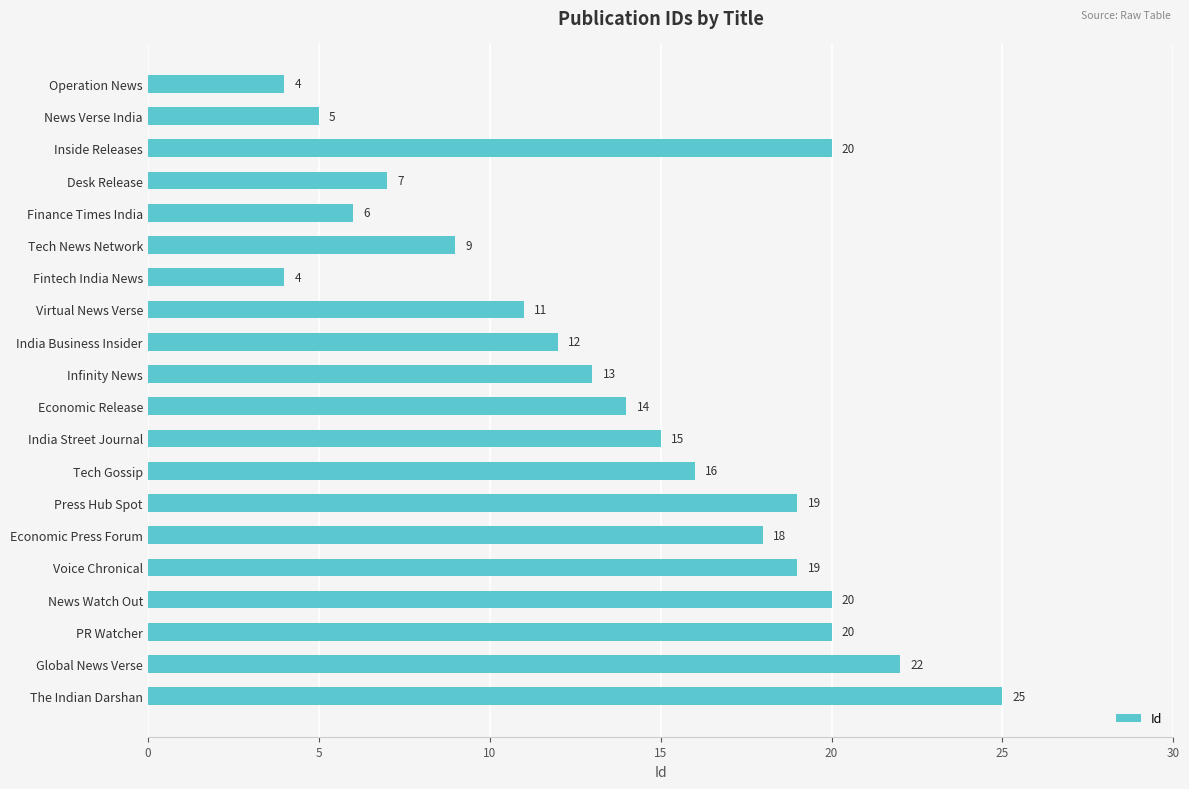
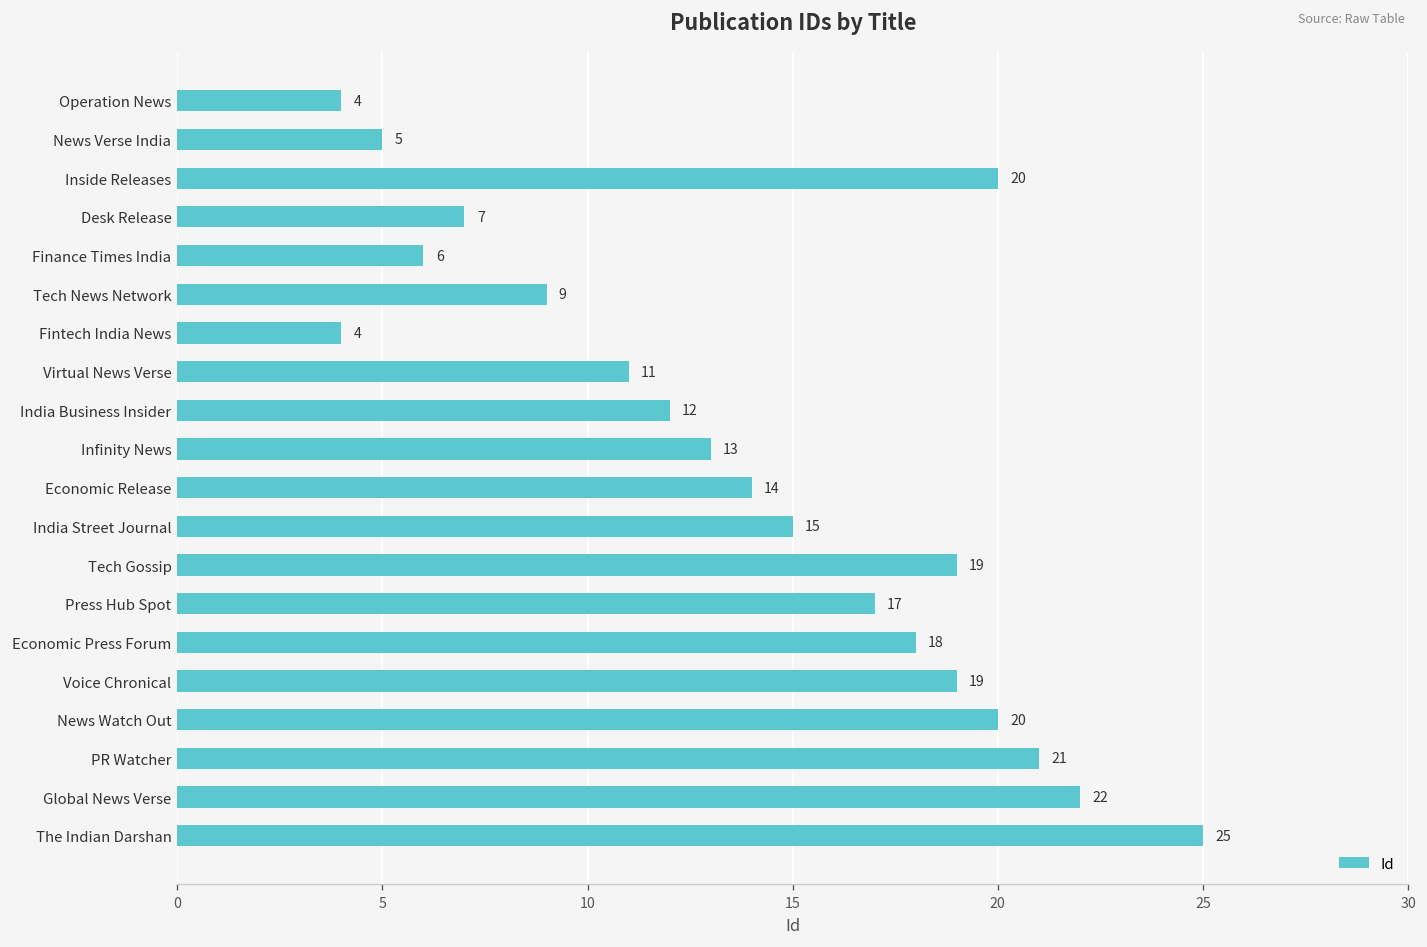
Tech Gossip: 16 -> 19
Press Hub Spot: 19 -> 17
PR Watcher: 20 -> 21
